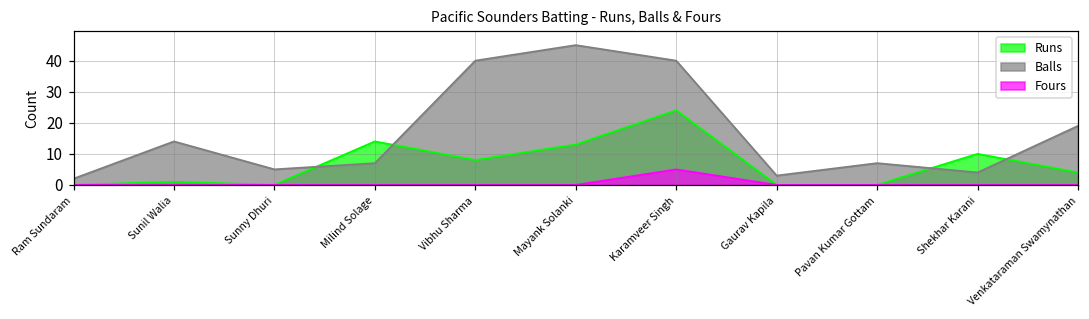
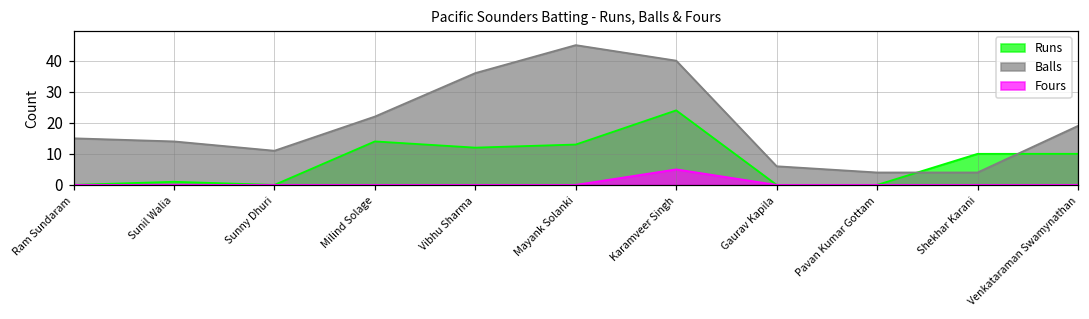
Balls, Ram Sundaram: 2 -> 15
Balls, Sunny Dhuri: 5 -> 11
Balls, Milind Solage: 7 -> 22
Runs, Vibhu Sharma: 8 -> 12
Balls, Vibhu Sharma: 40 -> 36
Balls, Gaurav Kapila: 3 -> 6
Balls, Pavan Kumar Gottam: 7 -> 4
Runs, Venkataraman Swamynathan: 4 -> 10
